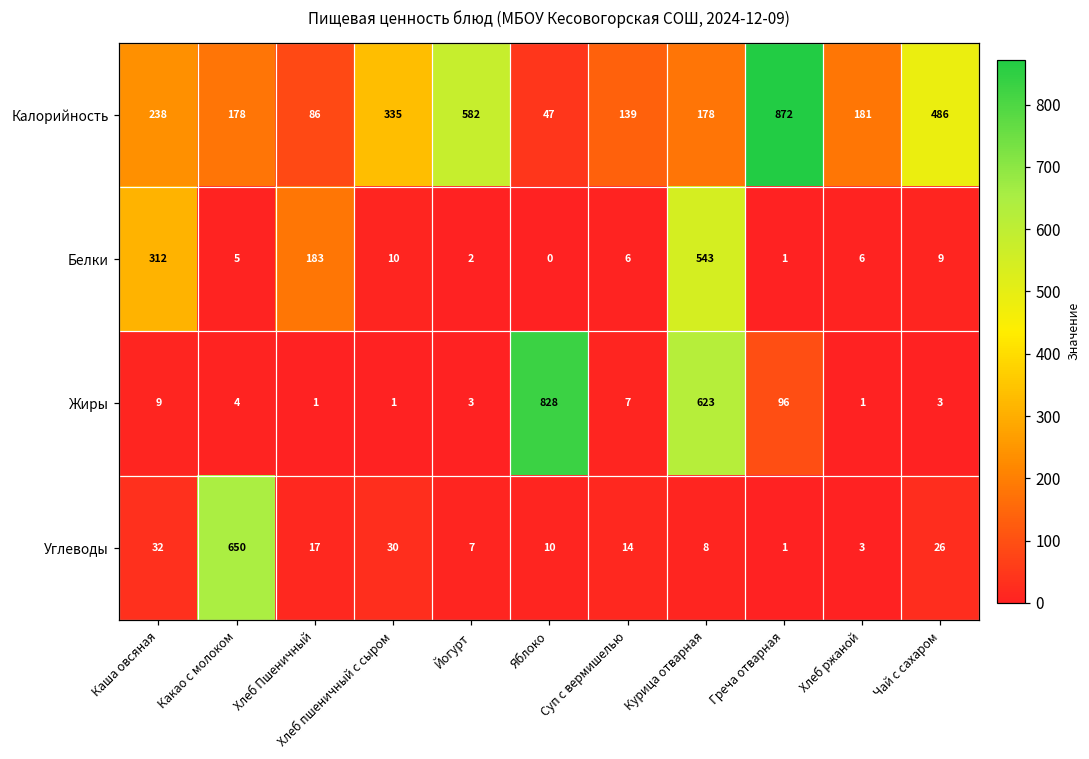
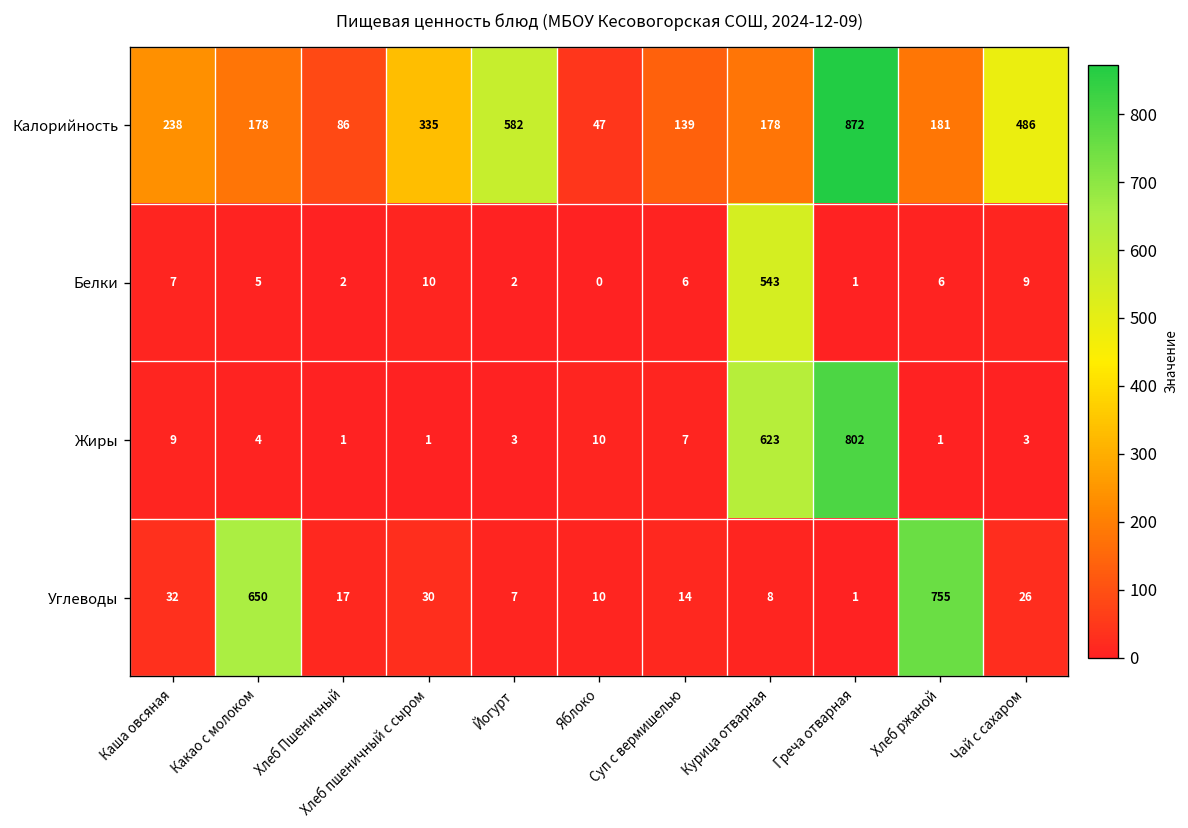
Белки, Каша овсяная: 312 -> 7
Белки, Хлеб Пшеничный: 183 -> 2
Жиры, Яблоко: 828 -> 10
Жиры, Греча отварная: 96 -> 802
Углеводы, Хлеб ржаной: 3 -> 755
